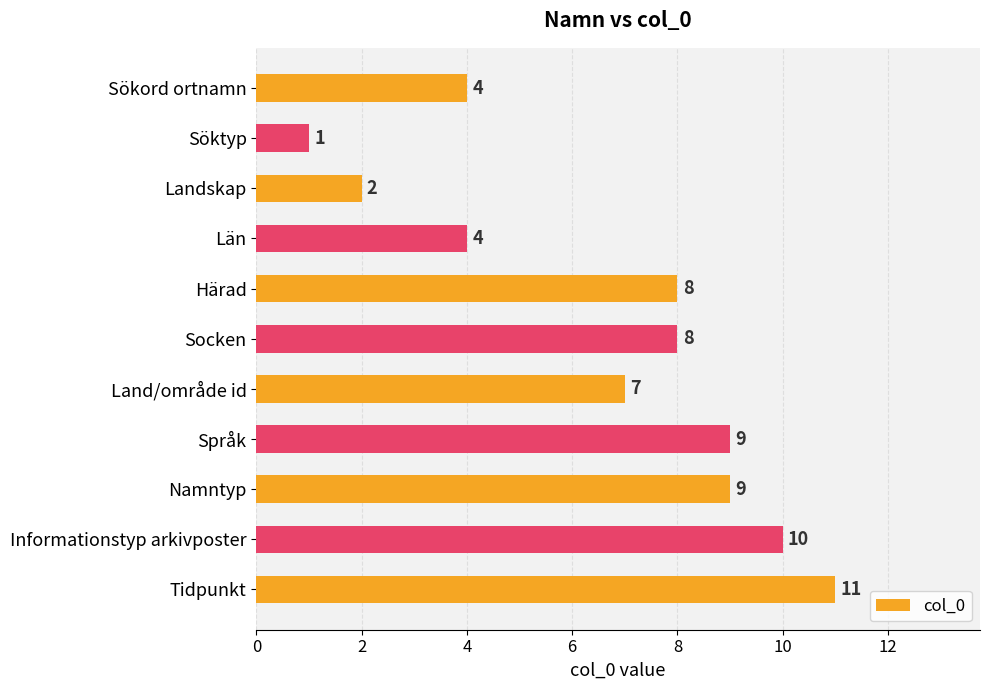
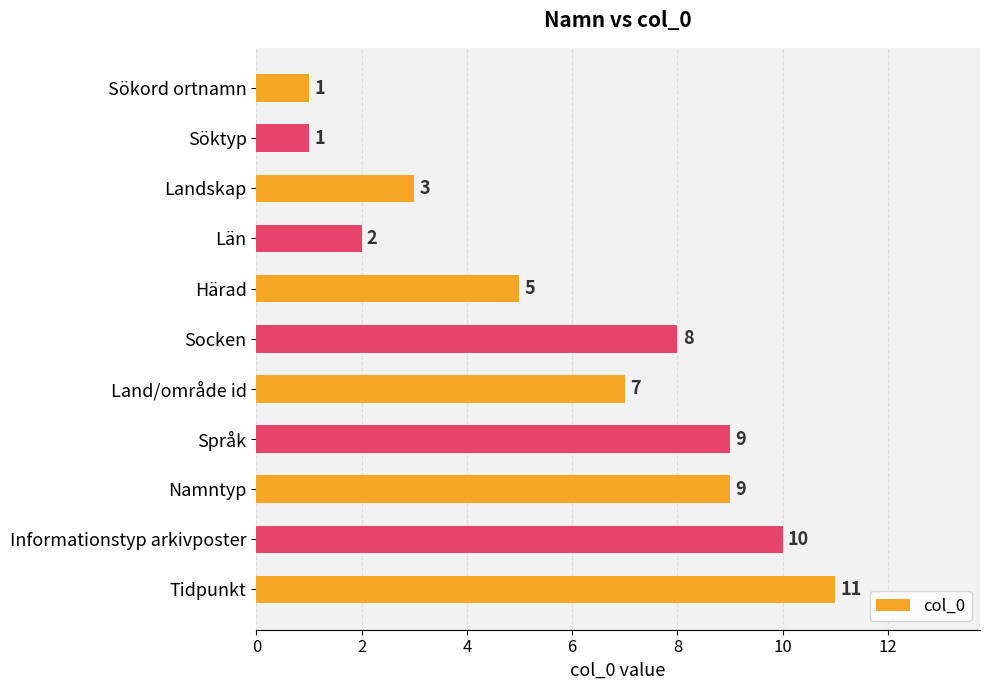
Sökord ortnamn: 4 -> 1
Landskap: 2 -> 3
Län: 4 -> 2
Härad: 8 -> 5
